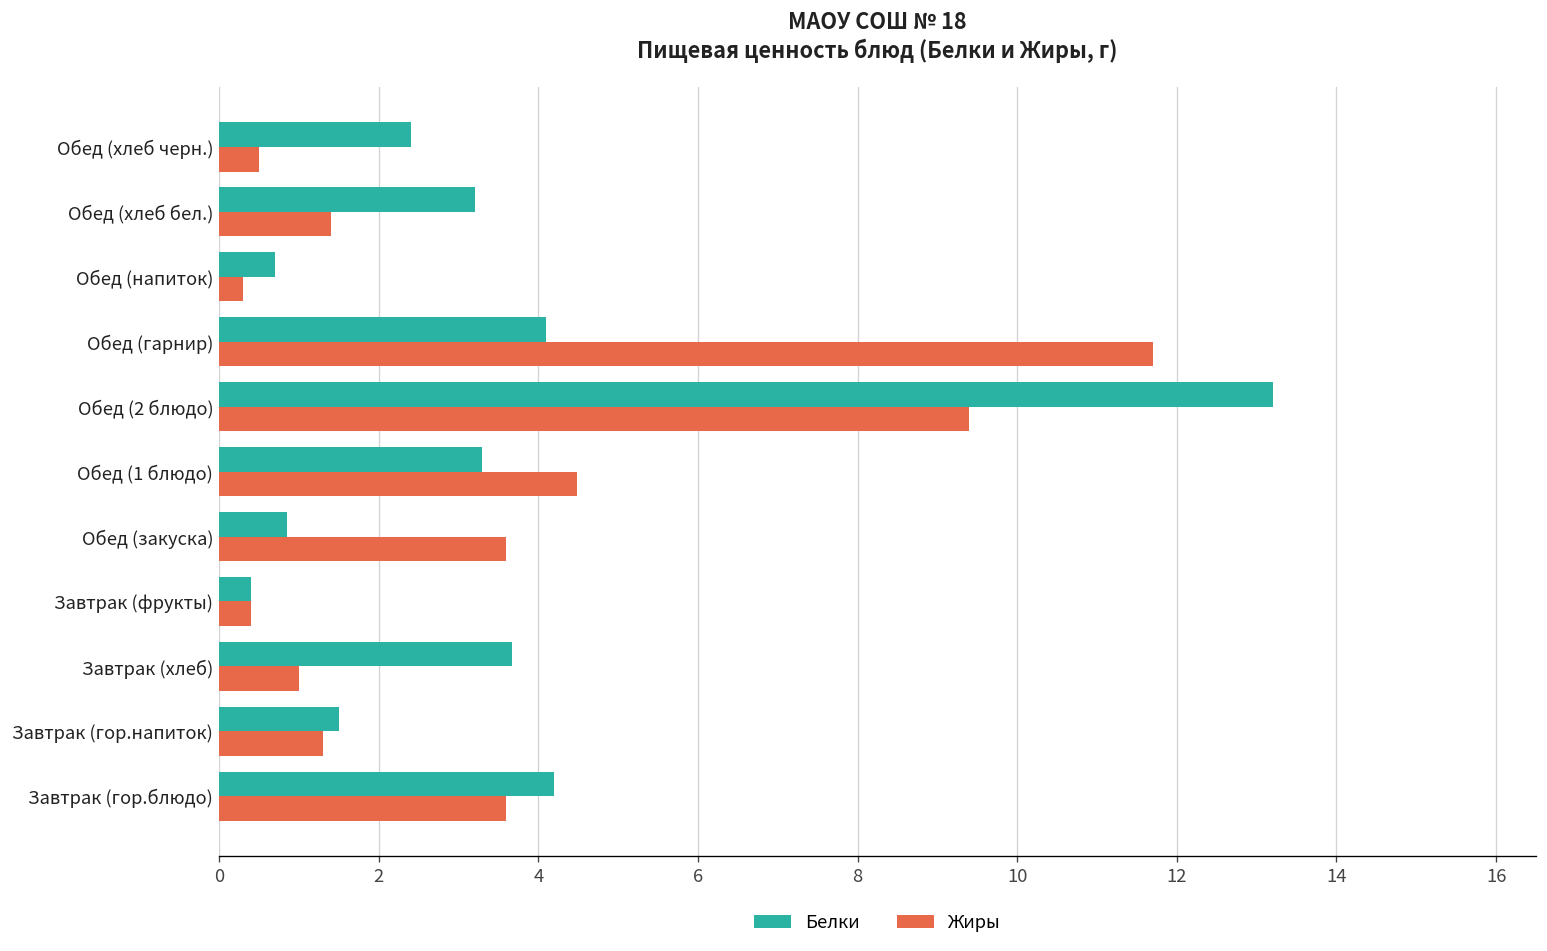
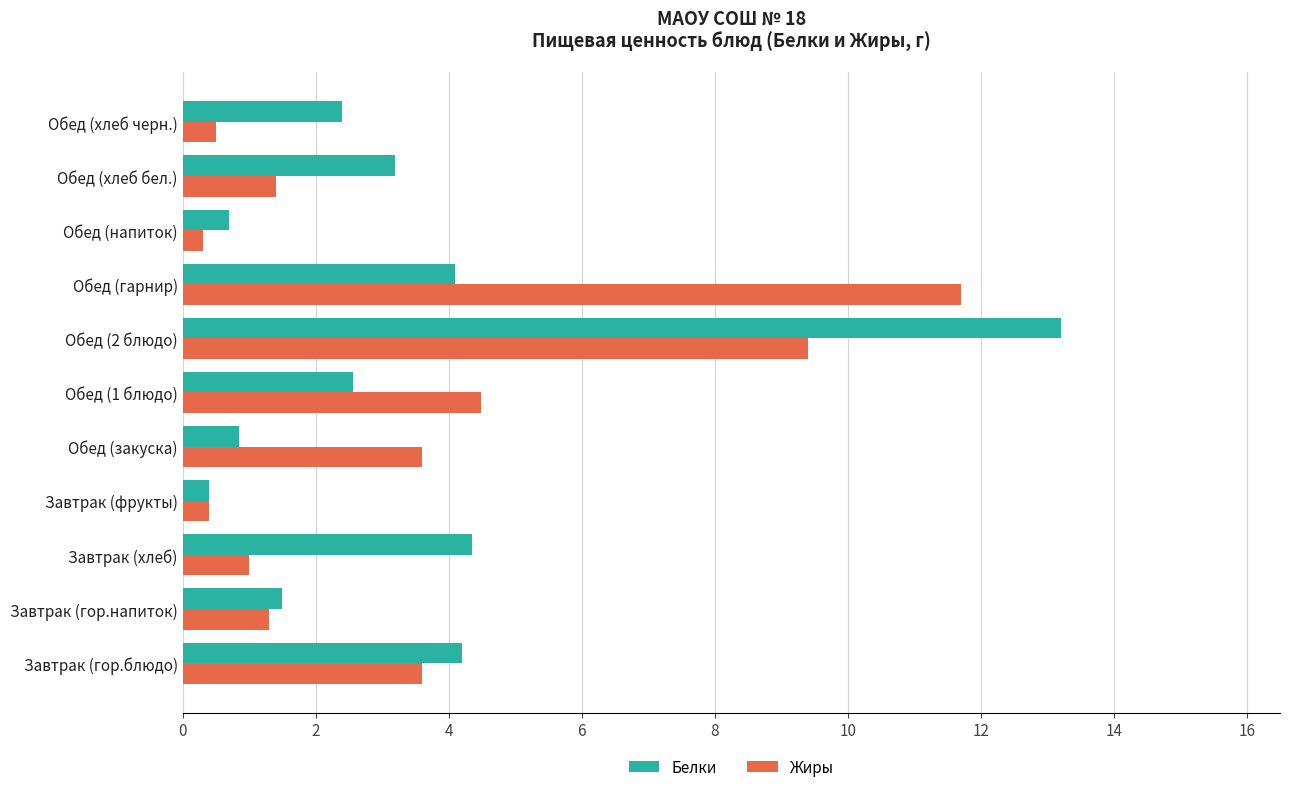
Белки, Обед (1 блюдо): 3.3 -> 2.6
Белки, Завтрак (хлеб): 3.7 -> 4.4
